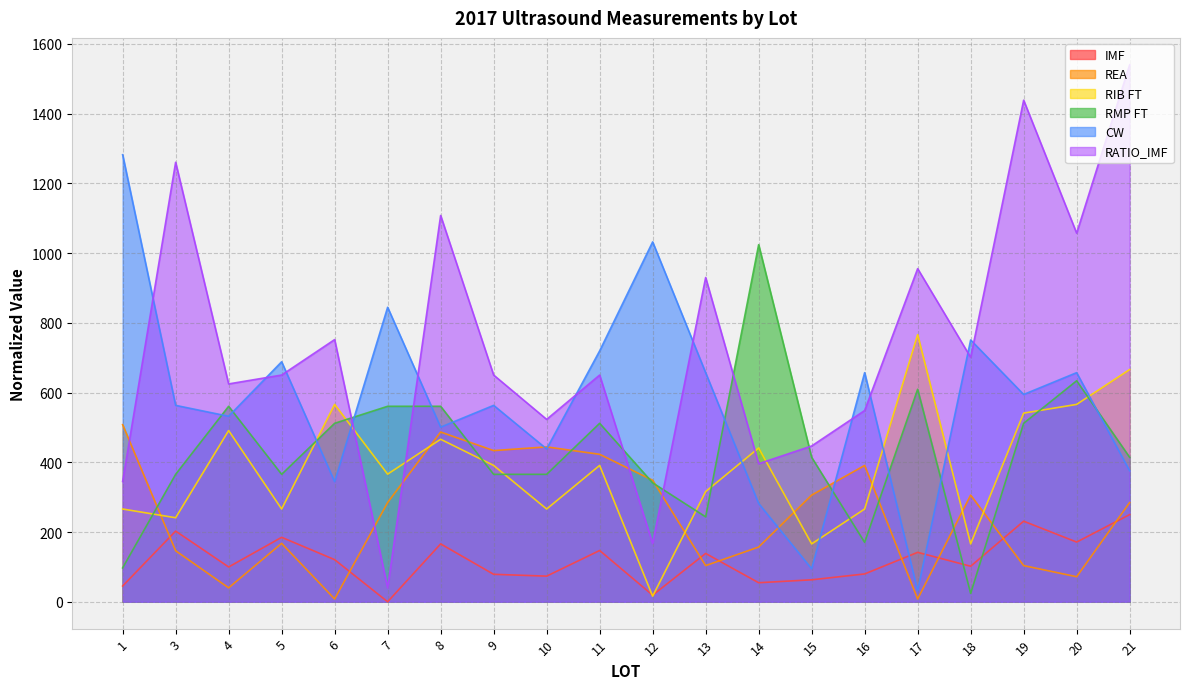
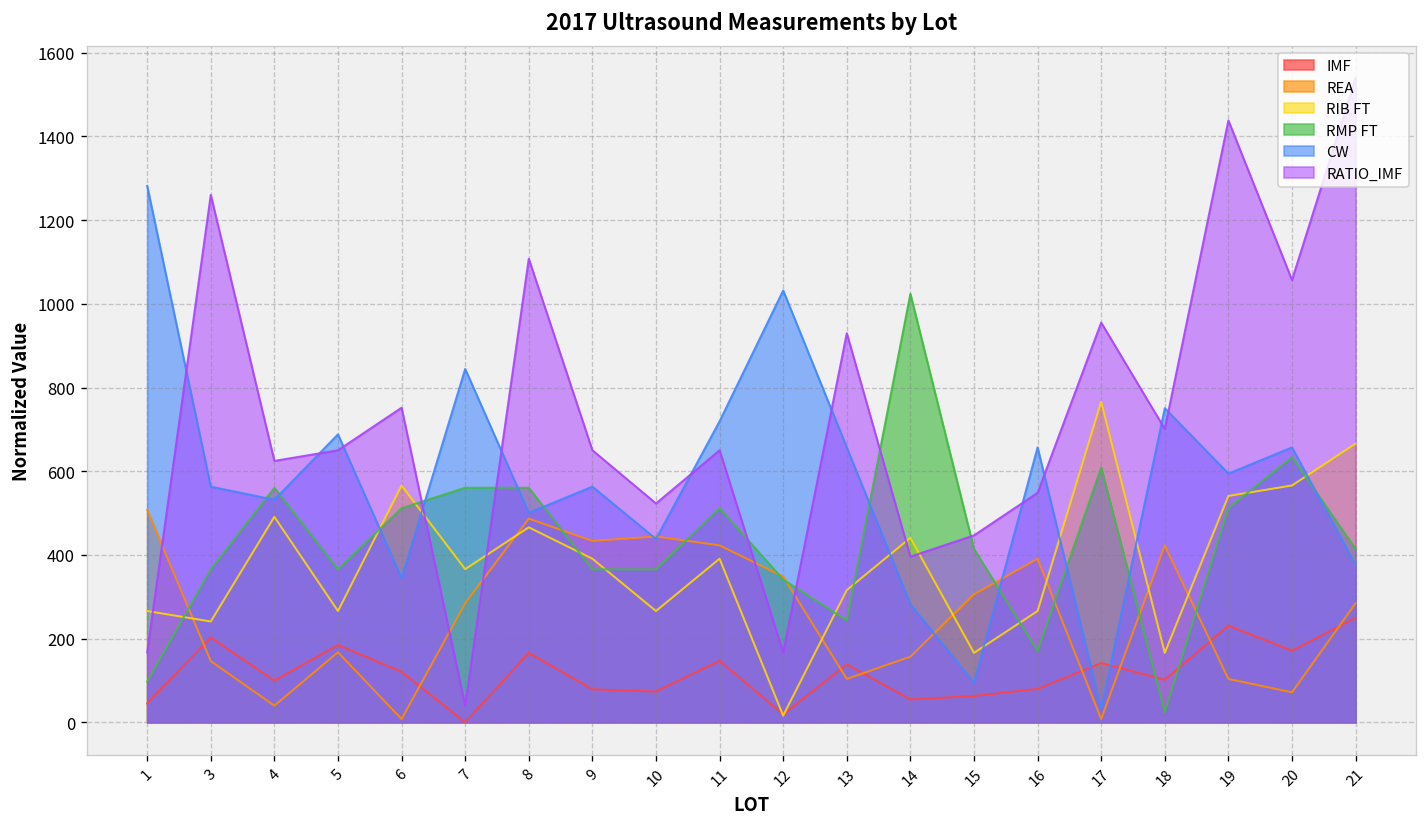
RATIO_IMF, 1: 350 -> 170
REA, 18: 310 -> 420
